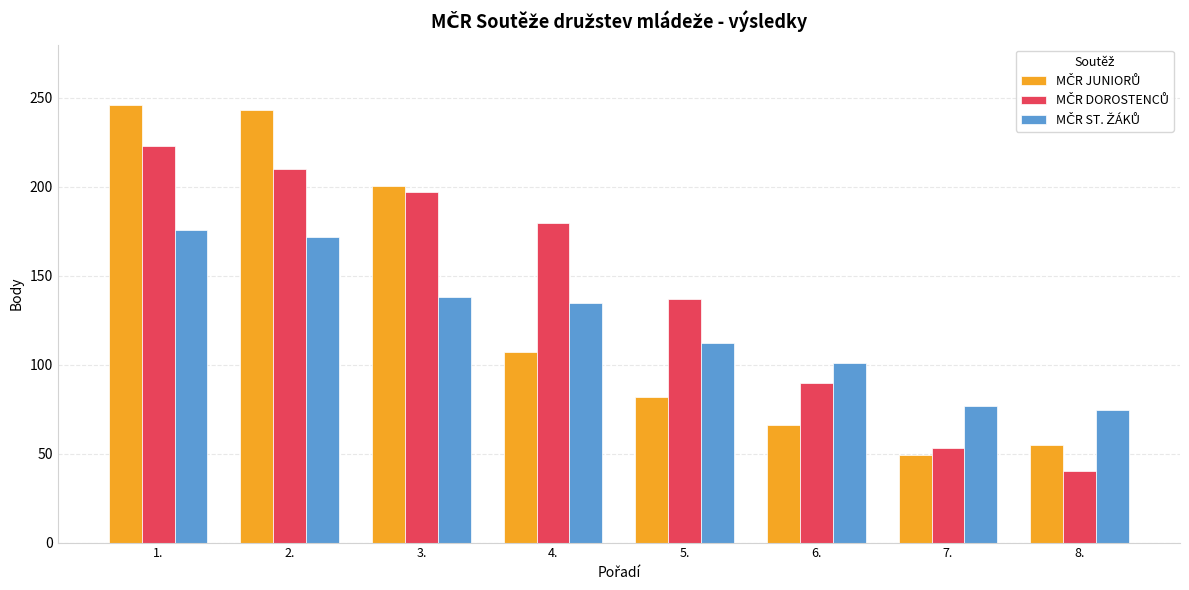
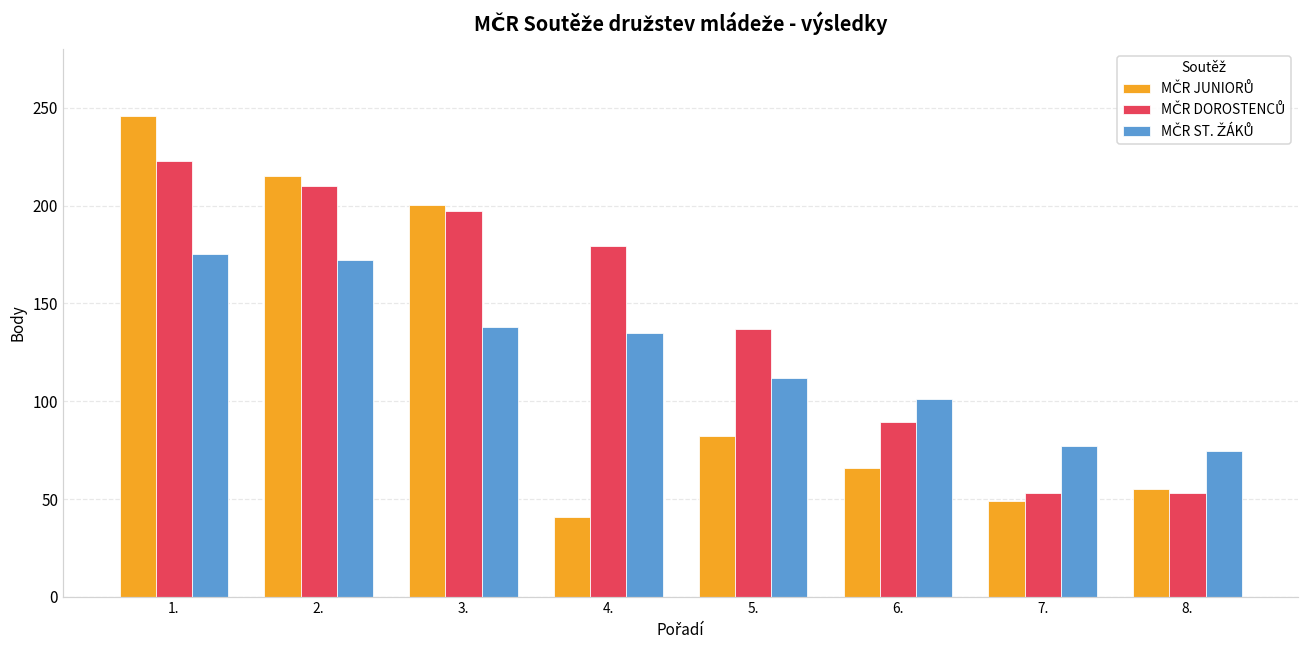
MČR JUNIORŮ, 2.: 244 -> 215
MČR JUNIORŮ, 4.: 107 -> 41
MČR DOROSTENCŮ, 8.: 40 -> 53
